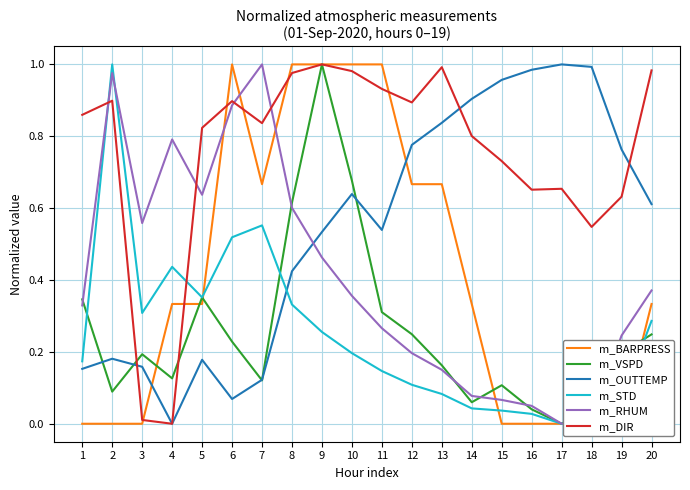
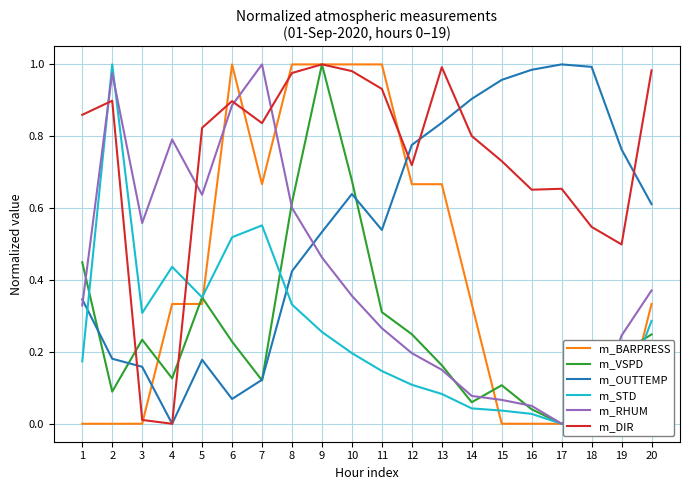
m_VSPD, 1: 0.35 -> 0.45
m_OUTTEMP, 1: 0.15 -> 0.35
m_VSPD, 3: 0.19 -> 0.23
m_DIR, 12: 0.89 -> 0.72
m_DIR, 19: 0.63 -> 0.50
